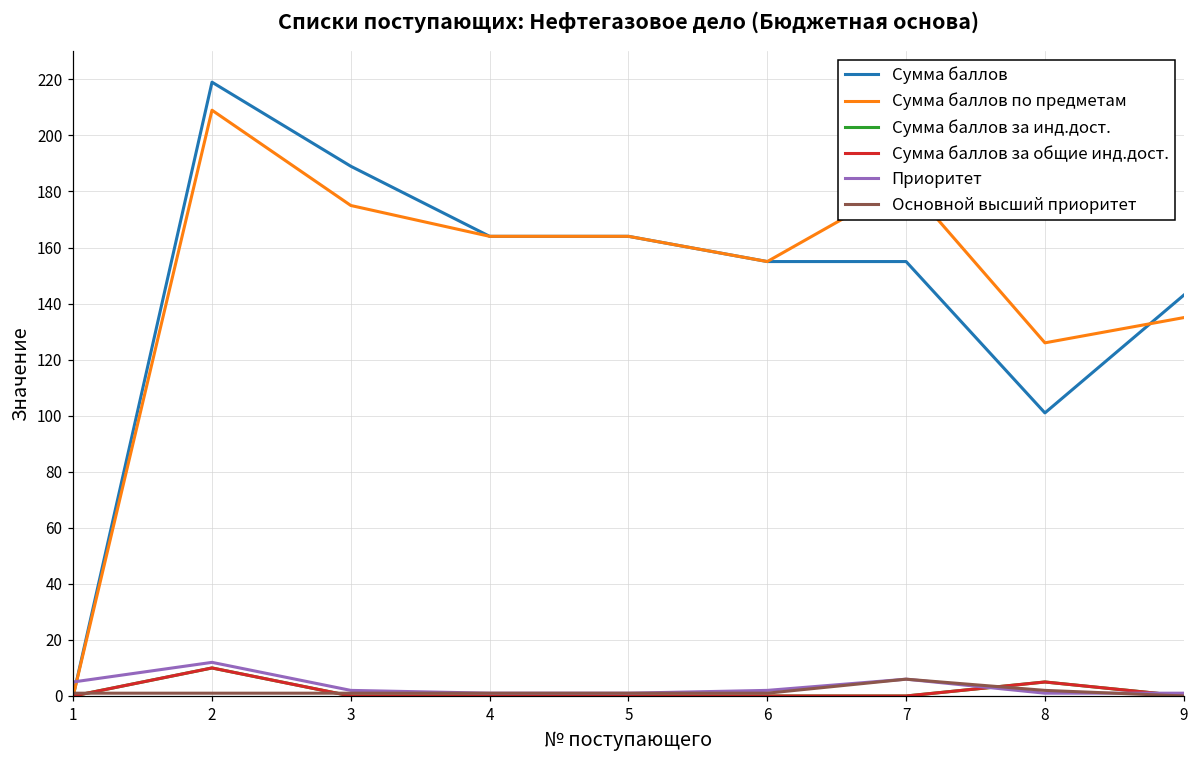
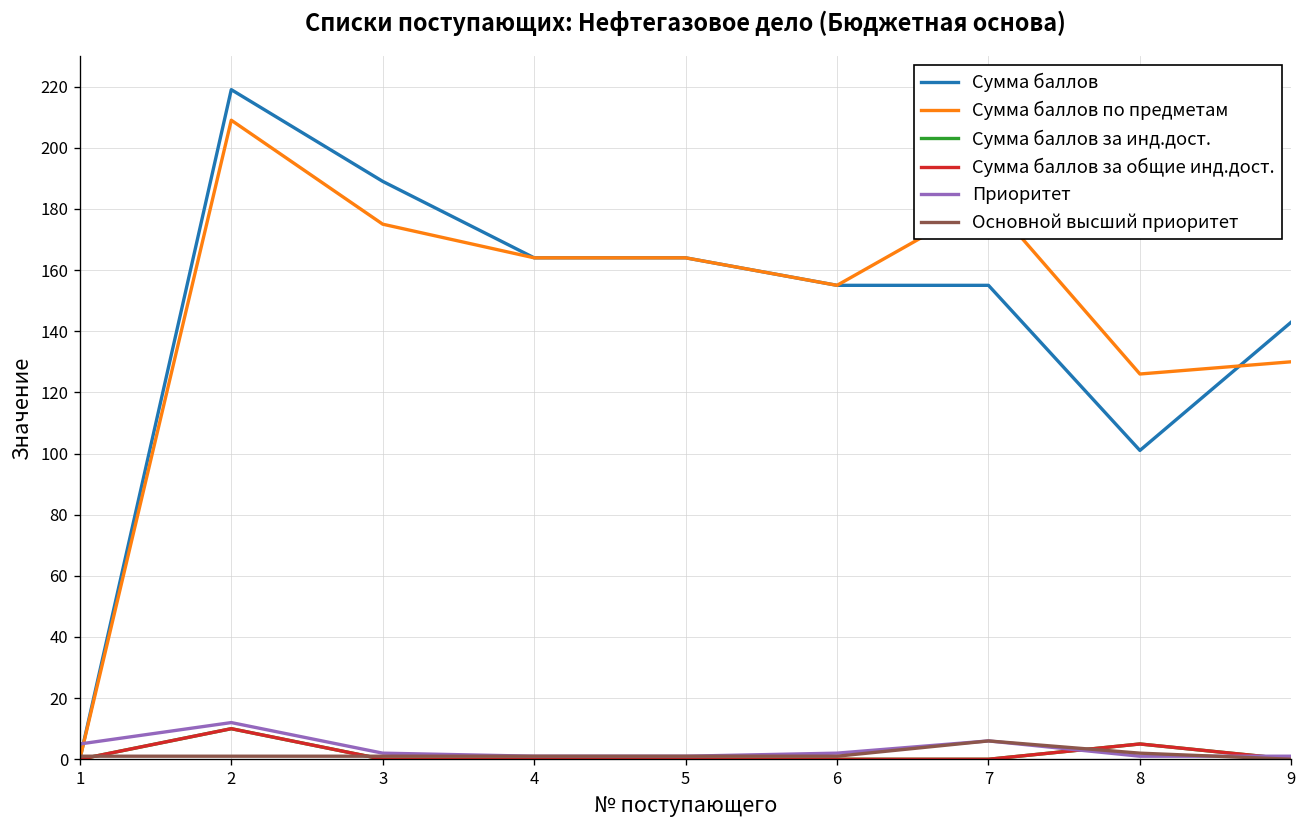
Сумма баллов по предметам, 9: 135 -> 130
